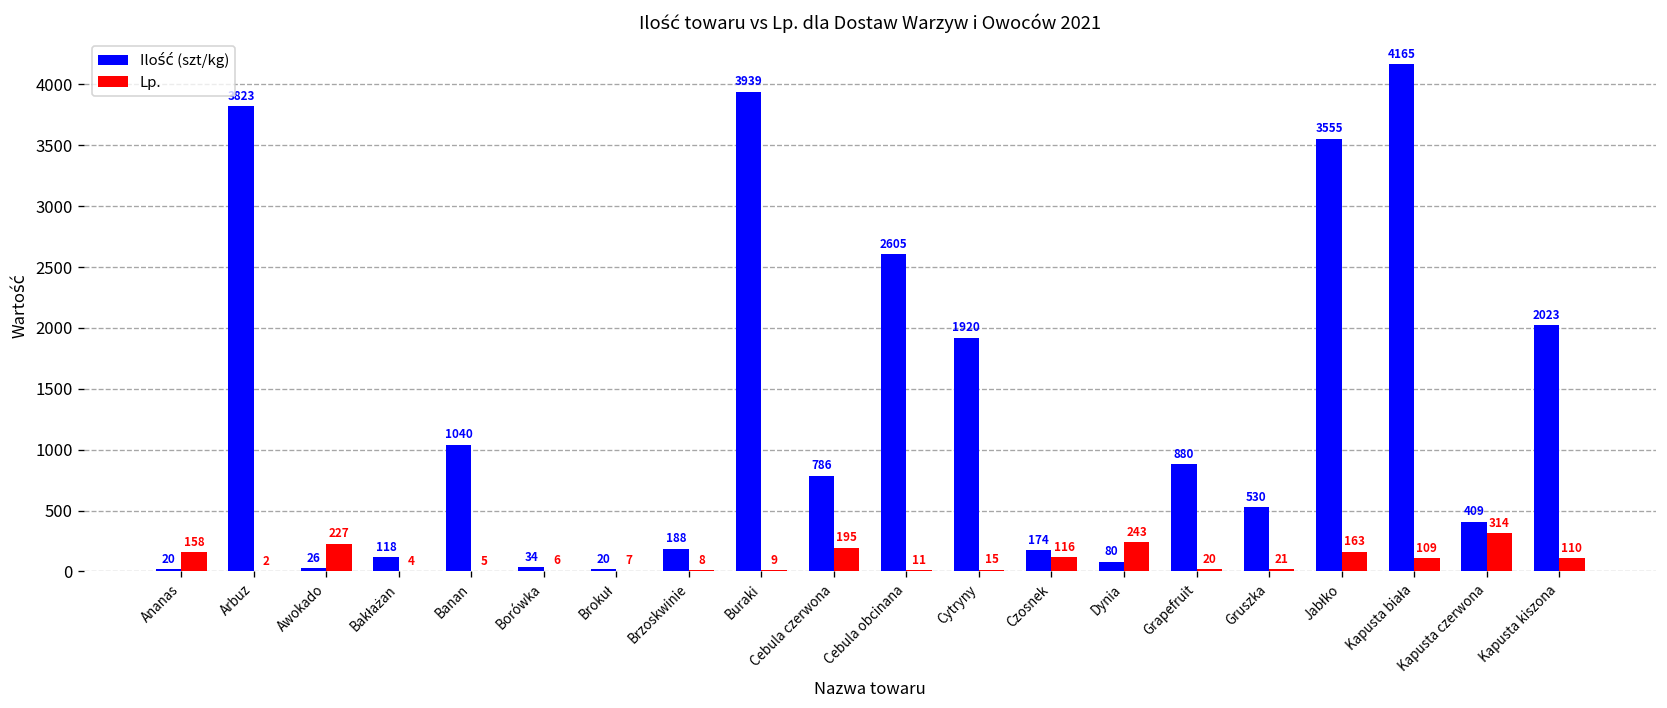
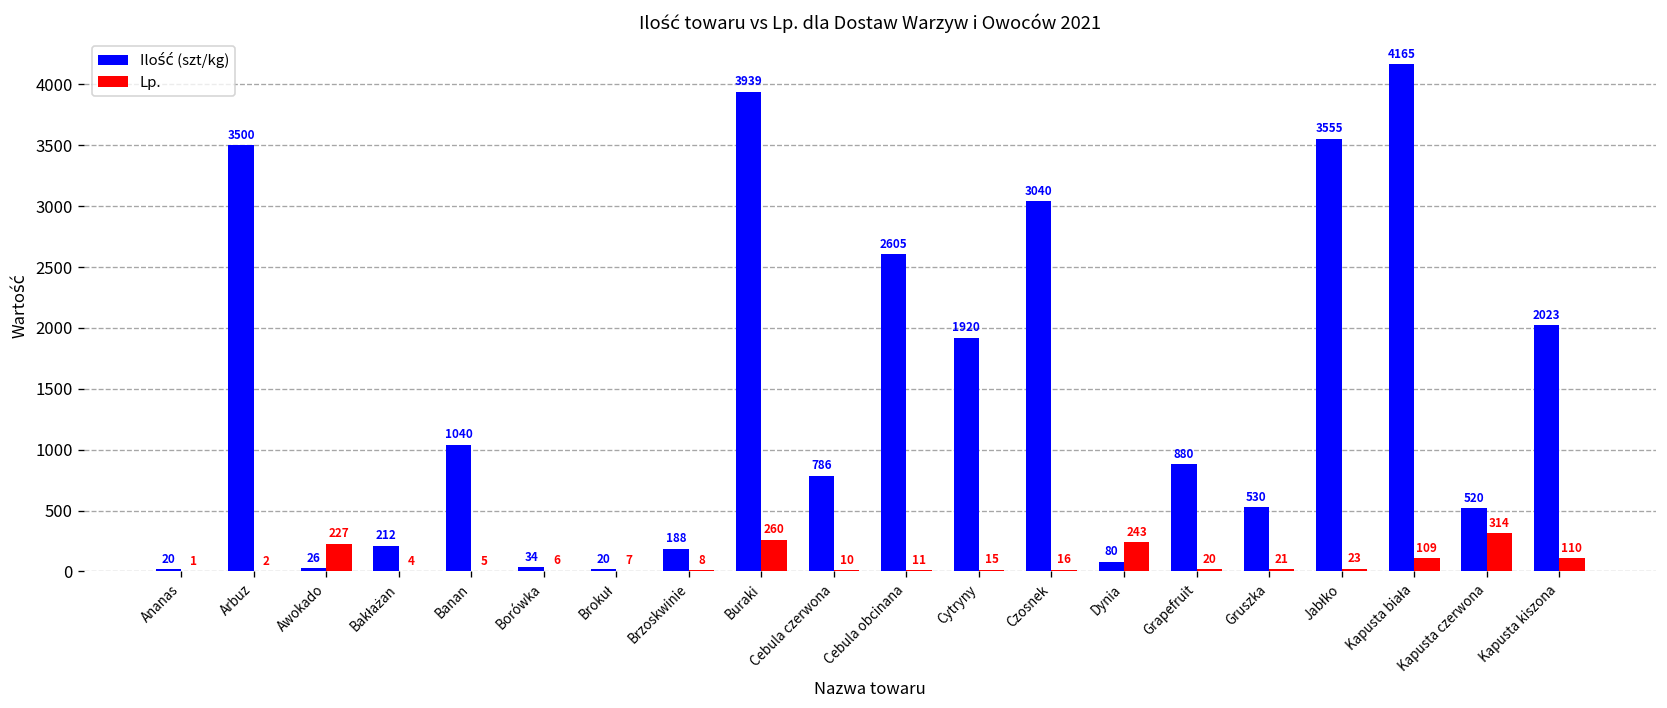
Lp., Ananas: 158 -> 1
Ilość (szt/kg), Arbuz: 3820 -> 3500
Ilość (szt/kg), Bakłażan: 118 -> 212
Lp., Buraki: 9 -> 260
Lp., Cebula czerwona: 195 -> 10
Ilość (szt/kg), Czosnek: 174 -> 3040
Lp., Czosnek: 116 -> 16
Lp., Jabłko: 163 -> 23
Ilość (szt/kg), Kapusta czerwona: 409 -> 520
